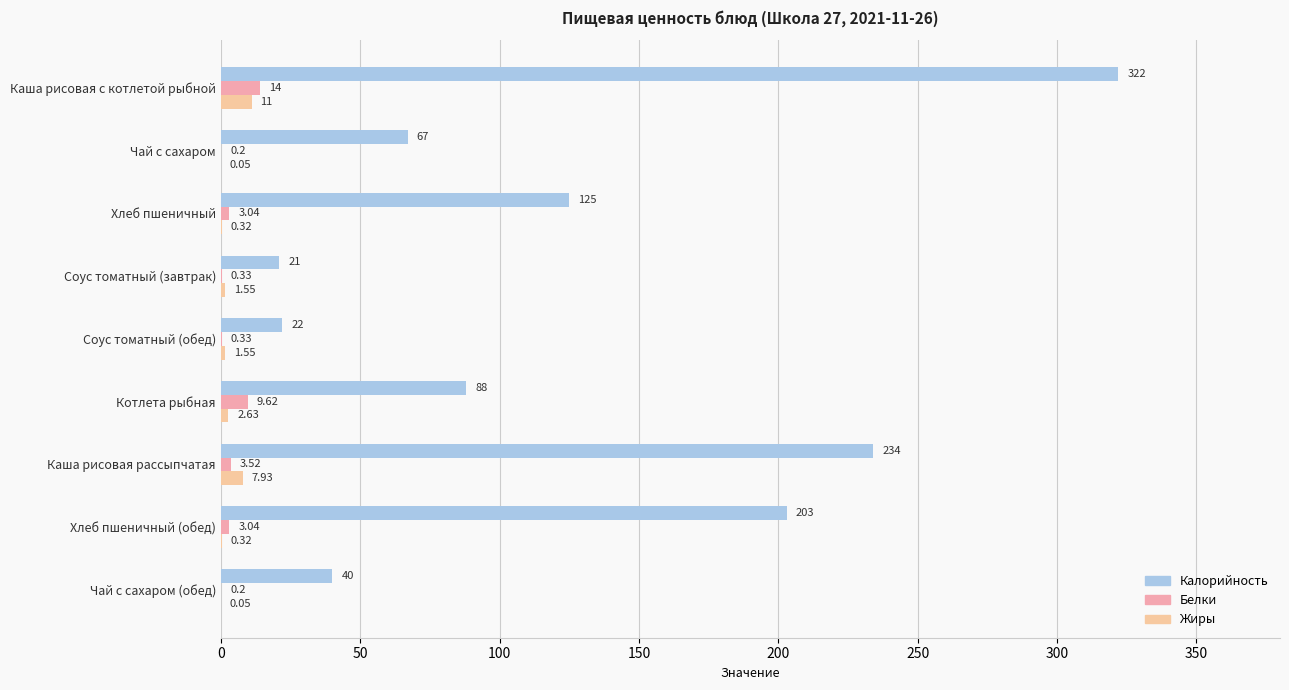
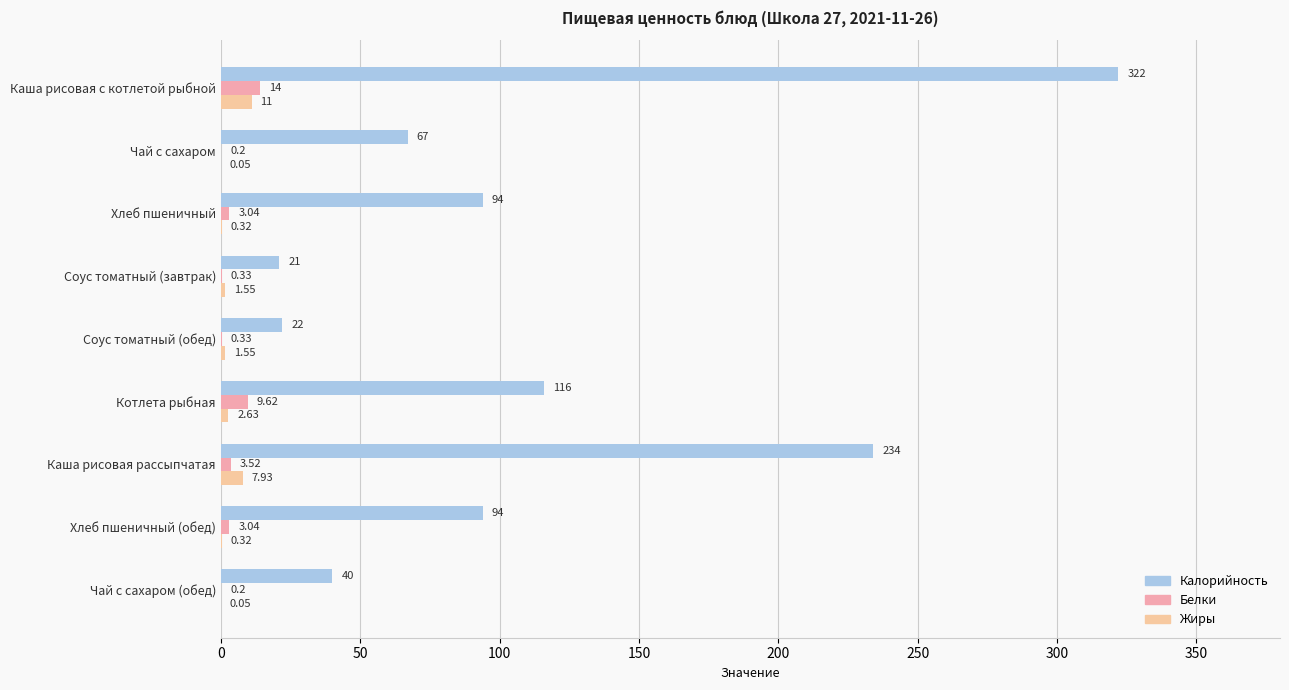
Калорийность, Хлеб пшеничный: 125 -> 94
Калорийность, Котлета рыбная: 88 -> 116
Калорийность, Хлеб пшеничный (обед): 203 -> 94
